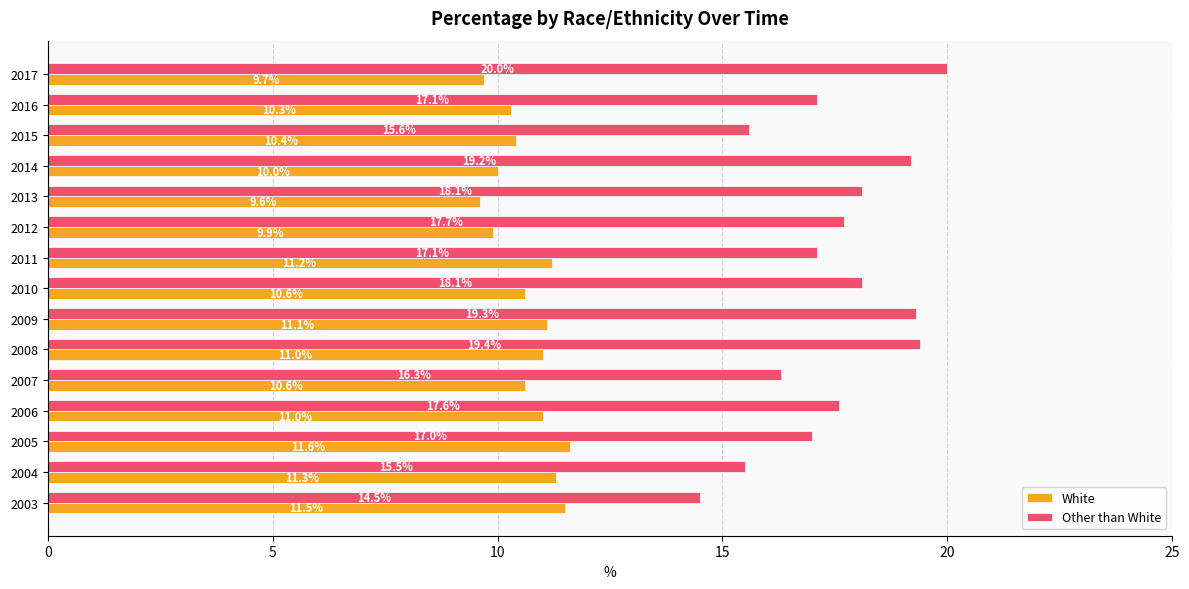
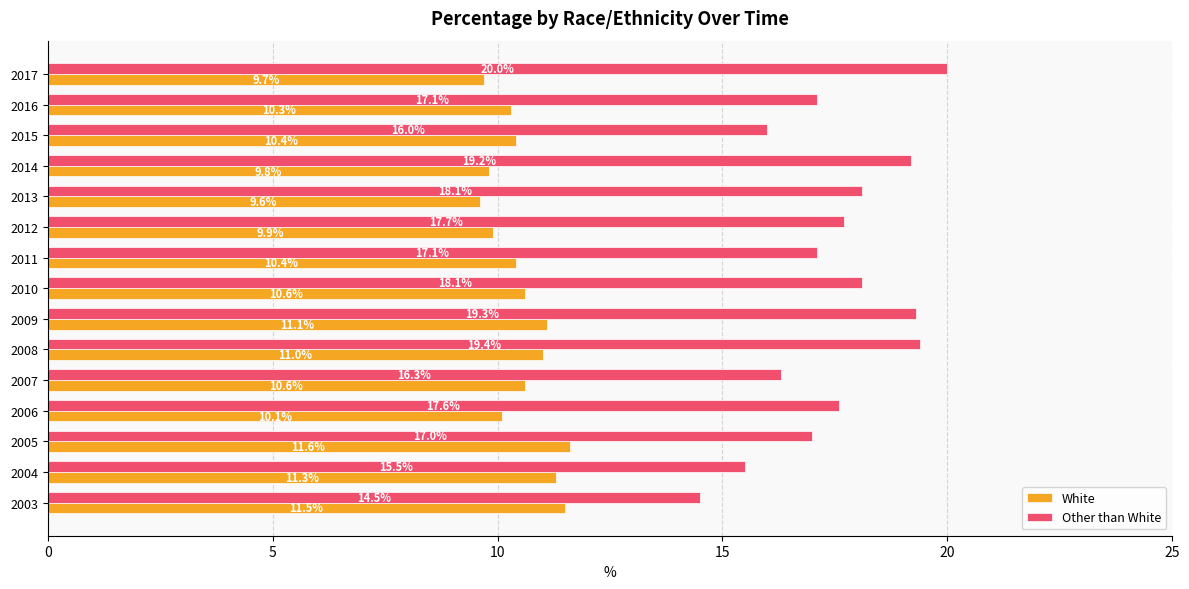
Other than White, 2015: 15.6% -> 16.0%
White, 2014: 10.0% -> 9.8%
White, 2011: 11.2% -> 10.4%
White, 2006: 11.0% -> 10.1%
